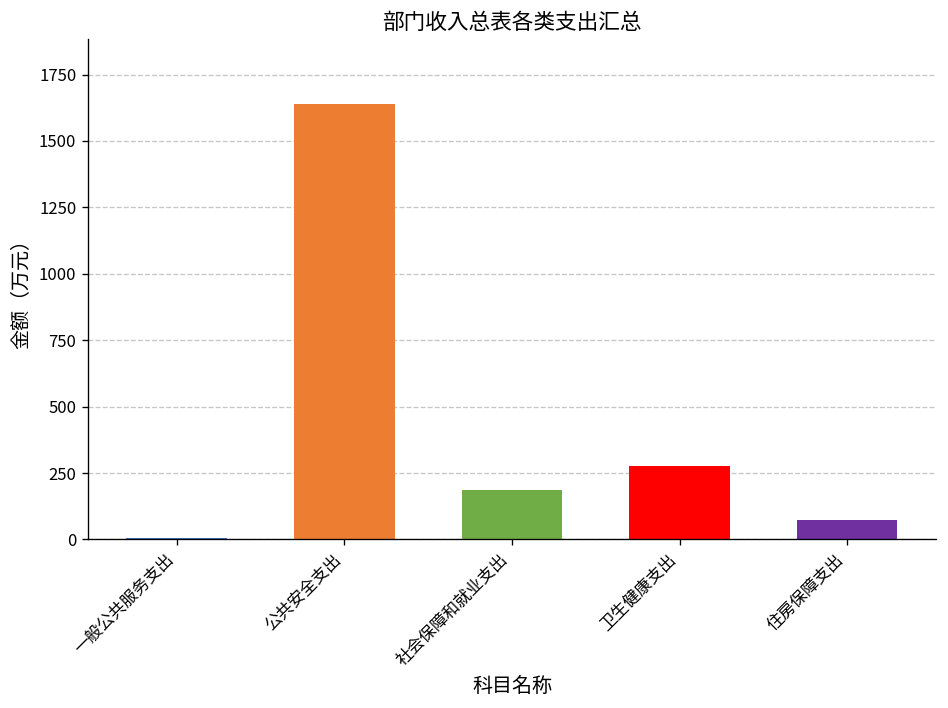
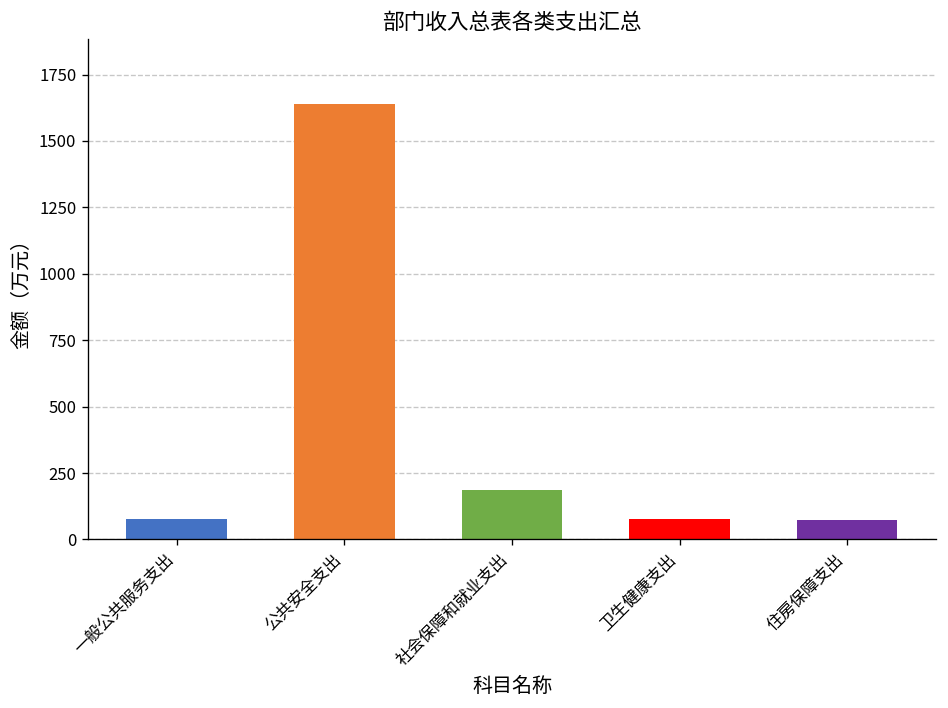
一般公共服务支出: 0 -> 80
卫生健康支出: 280 -> 80
